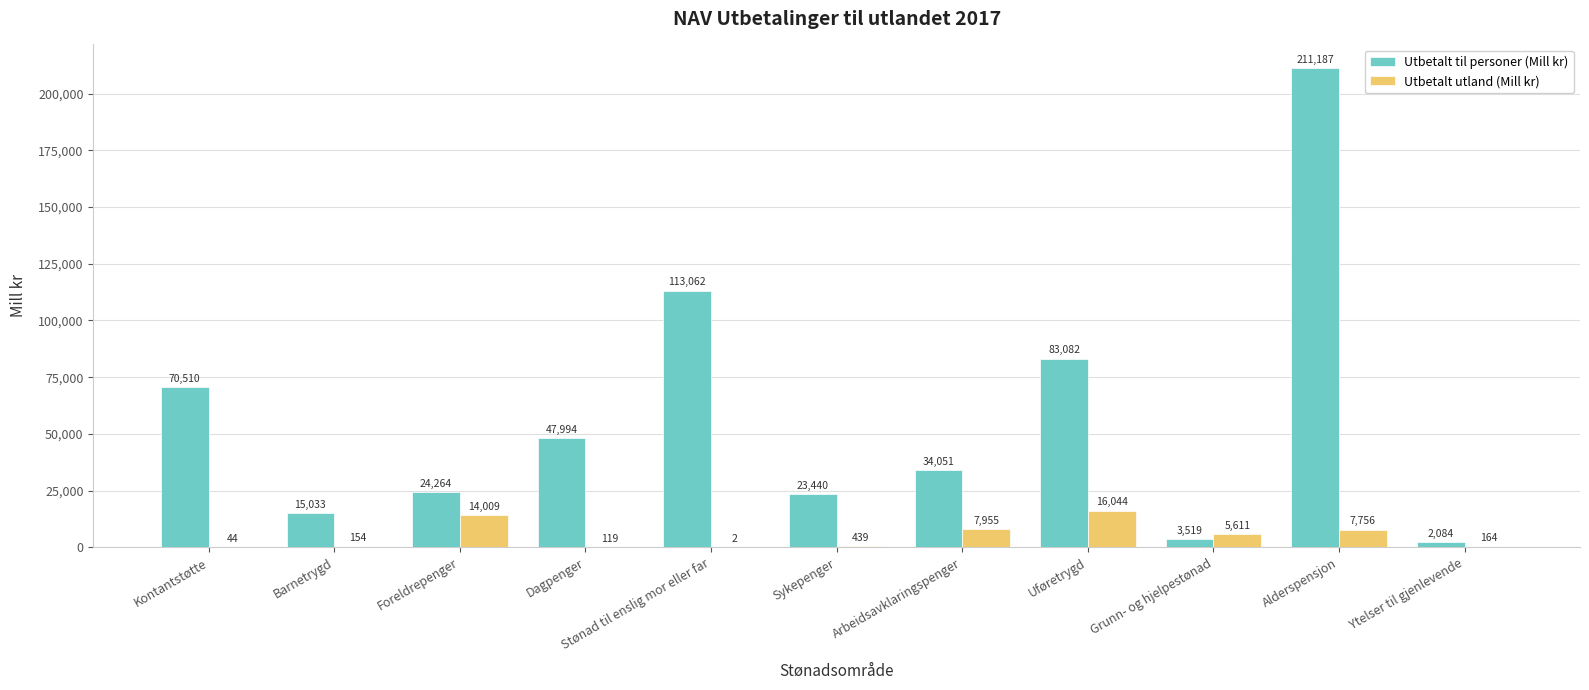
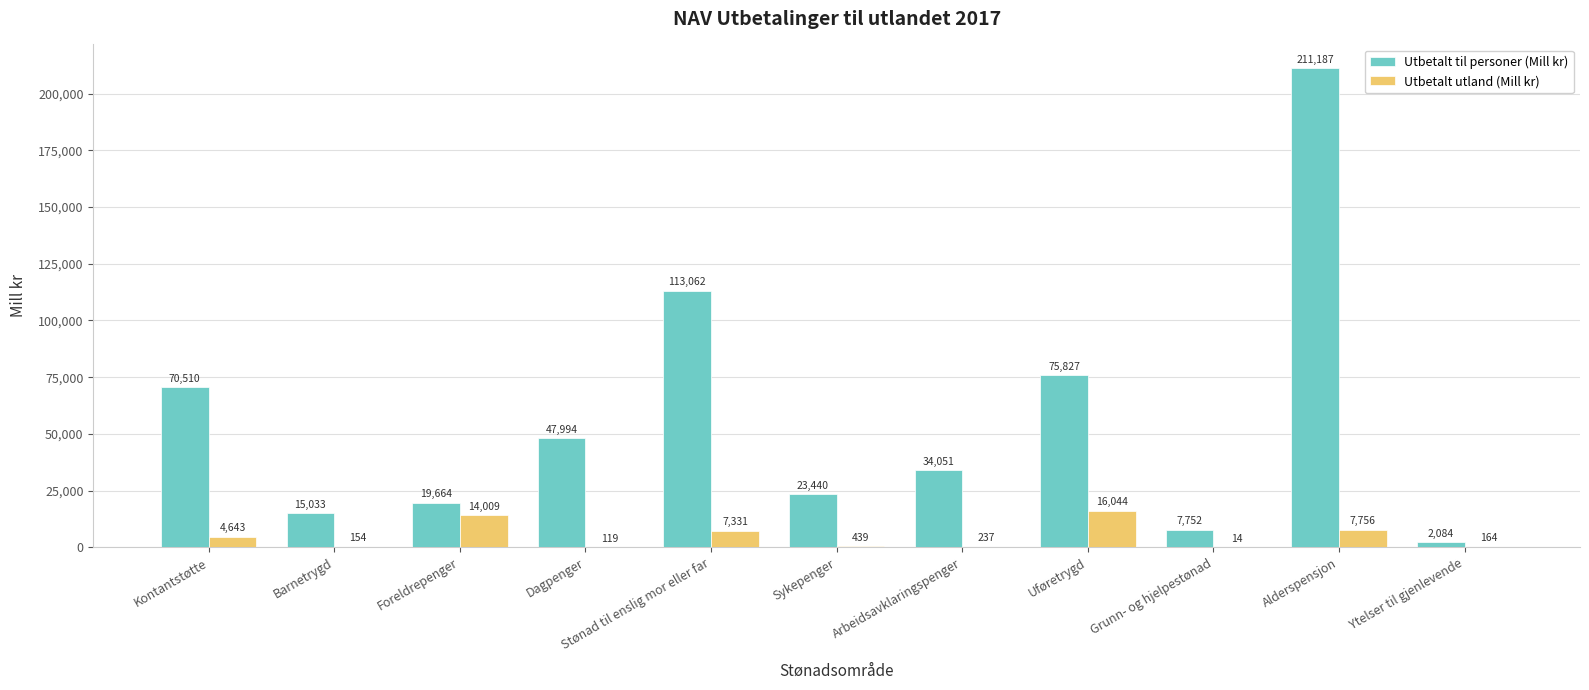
Utbetalt utland (Mill kr), Kontantstøtte: 44 -> 4,643
Utbetalt til personer (Mill kr), Foreldrepenger: 24,264 -> 19,664
Utbetalt utland (Mill kr), Stønad til enslig mor eller far: 2 -> 7,331
Utbetalt utland (Mill kr), Arbeidsavklaringspenger: 7,955 -> 237
Utbetalt til personer (Mill kr), Uføretrygd: 83,082 -> 75,827
Utbetalt til personer (Mill kr), Grunn- og hjelpestønad: 3,519 -> 7,752
Utbetalt utland (Mill kr), Grunn- og hjelpestønad: 5,611 -> 14
